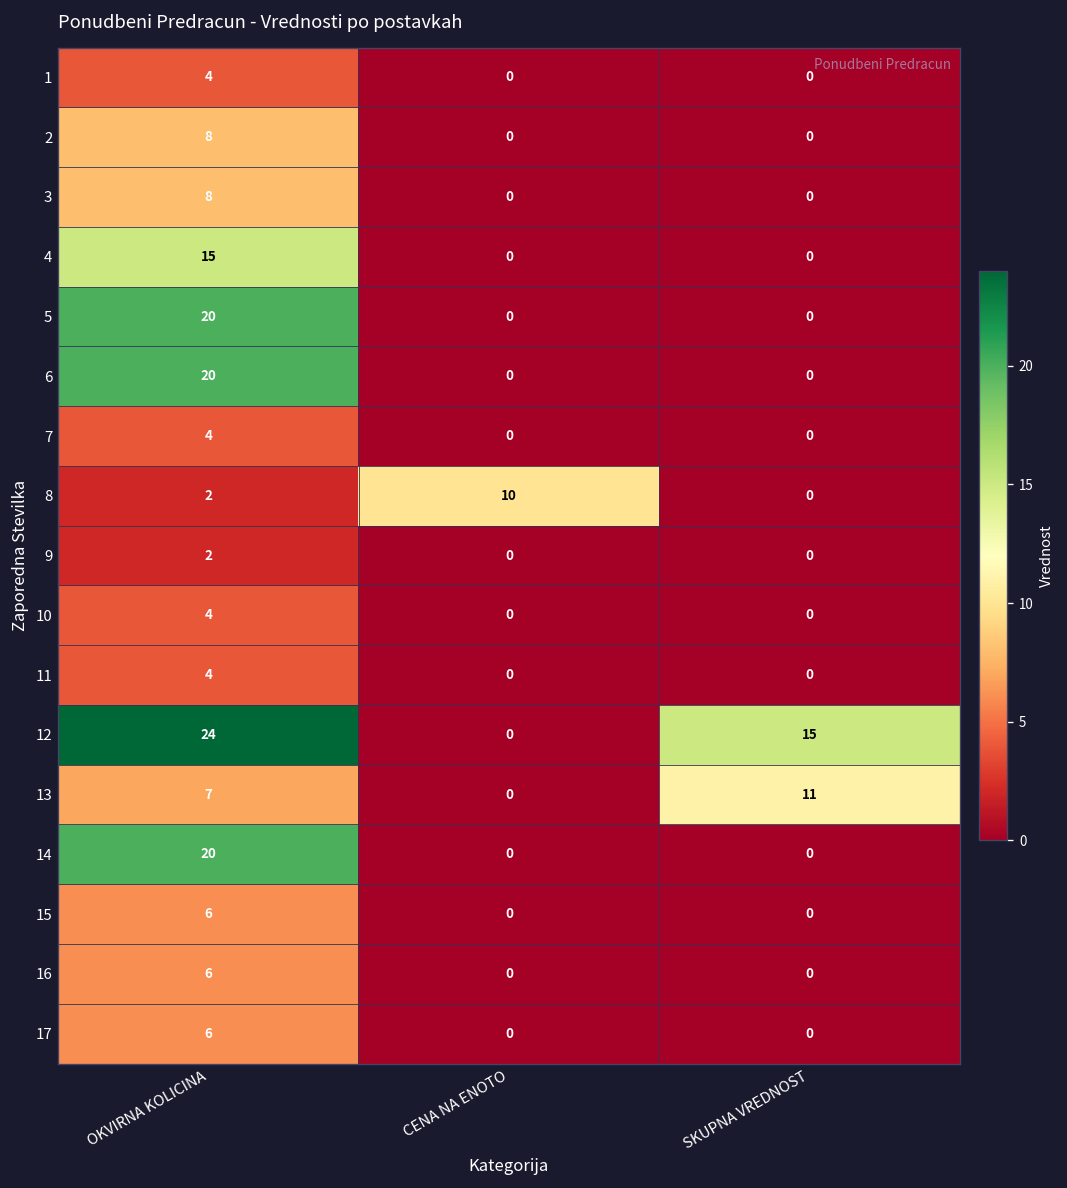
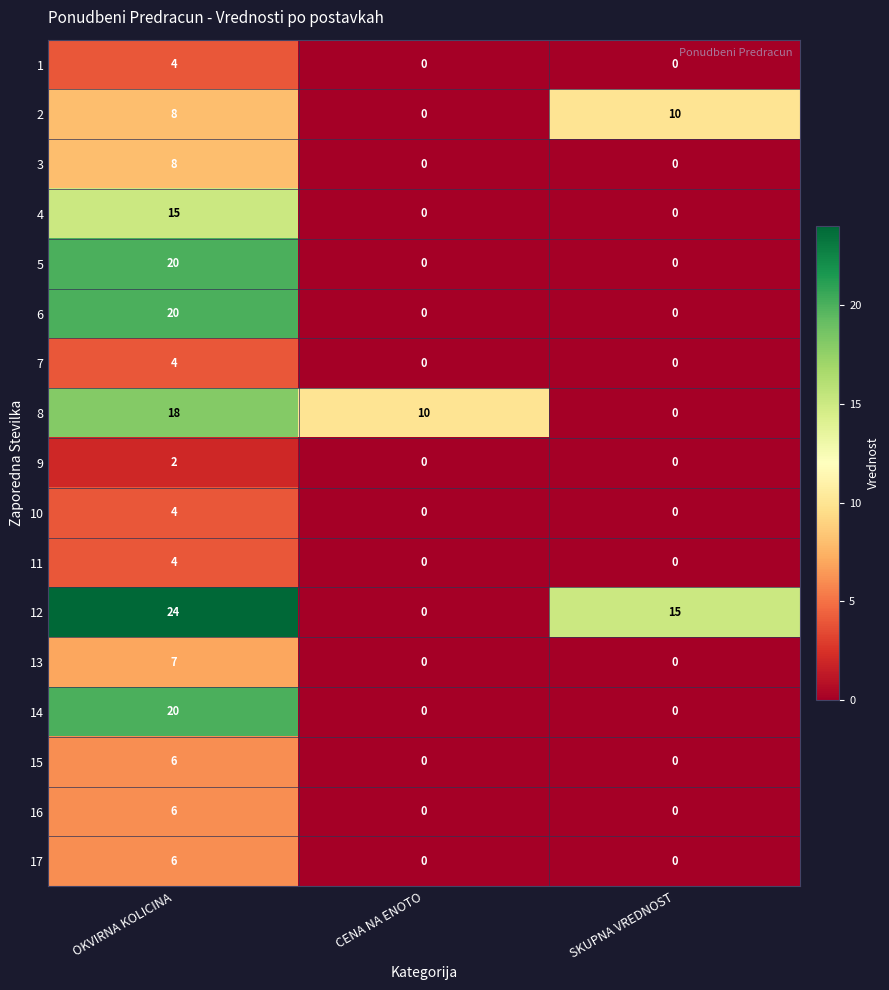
2, SKUPNA VREDNOST: 0 -> 10
8, OKVIRNA KOLICINA: 2 -> 18
13, SKUPNA VREDNOST: 11 -> 0
